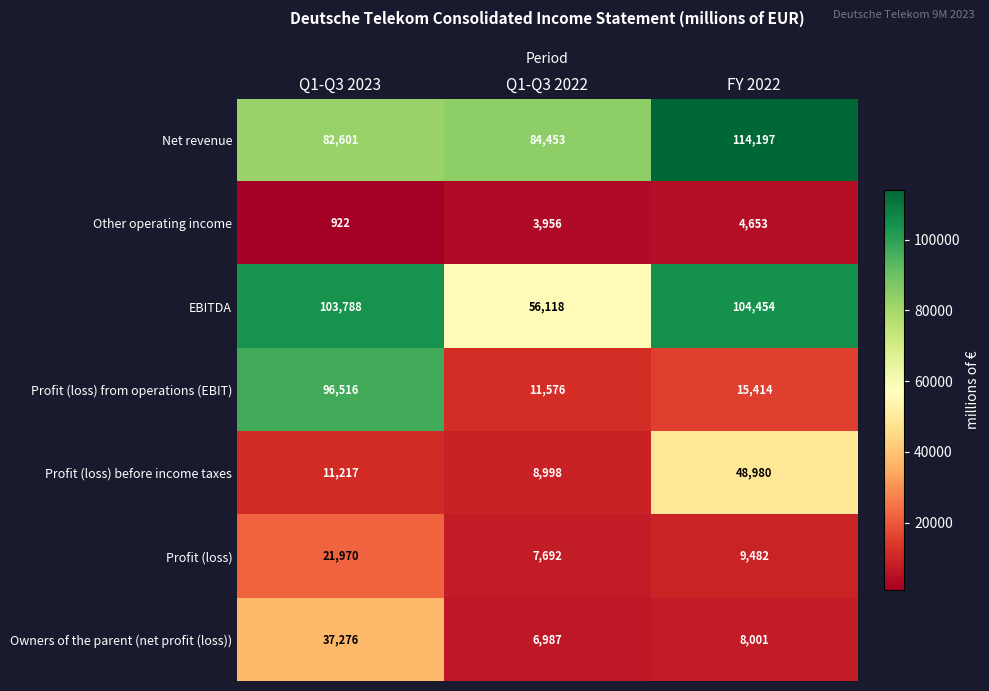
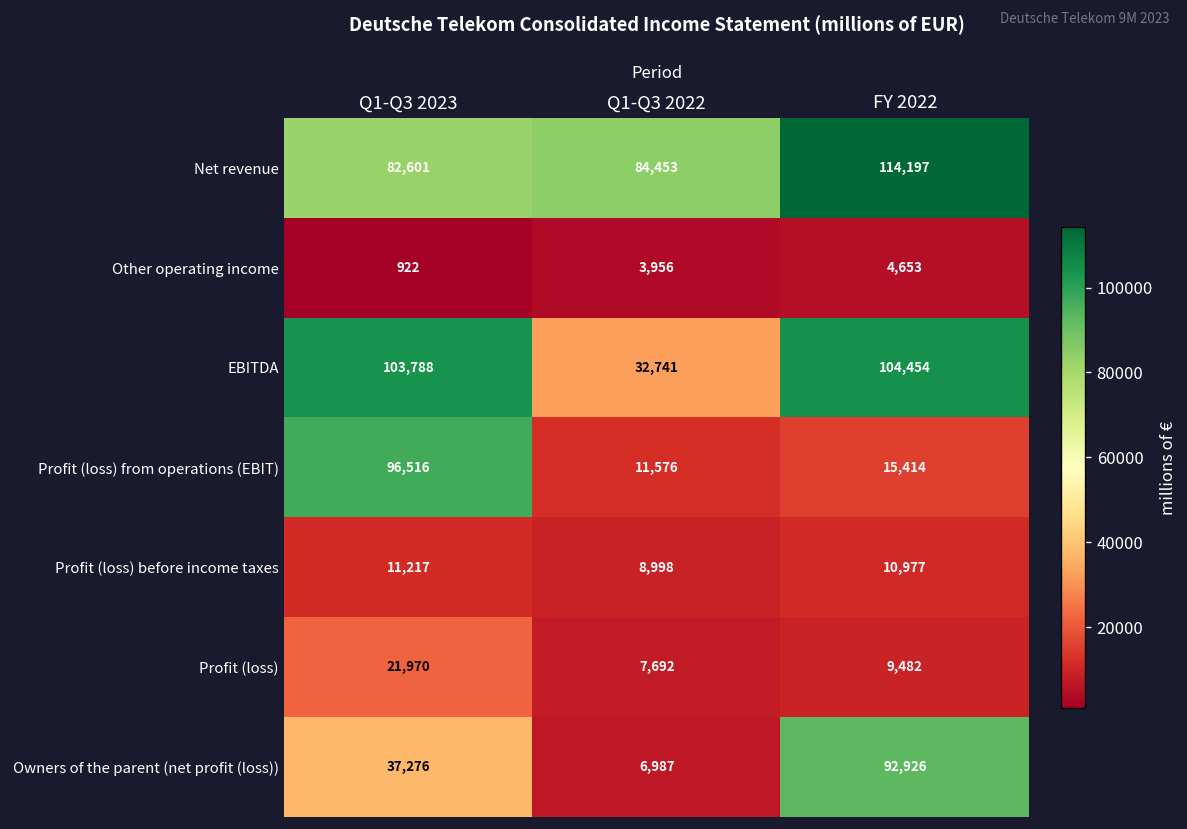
EBITDA, Q1-Q3 2022: 56,118 -> 32,741
Profit (loss) before income taxes, FY 2022: 48,980 -> 10,977
Owners of the parent (net profit (loss)), FY 2022: 8,001 -> 92,926
